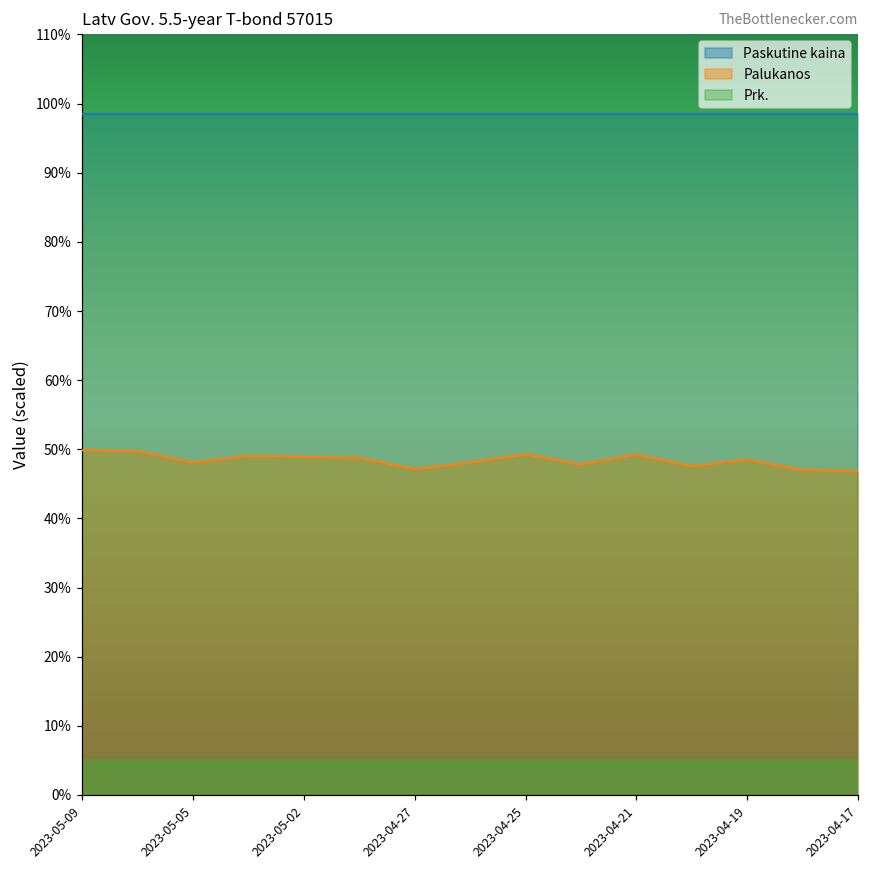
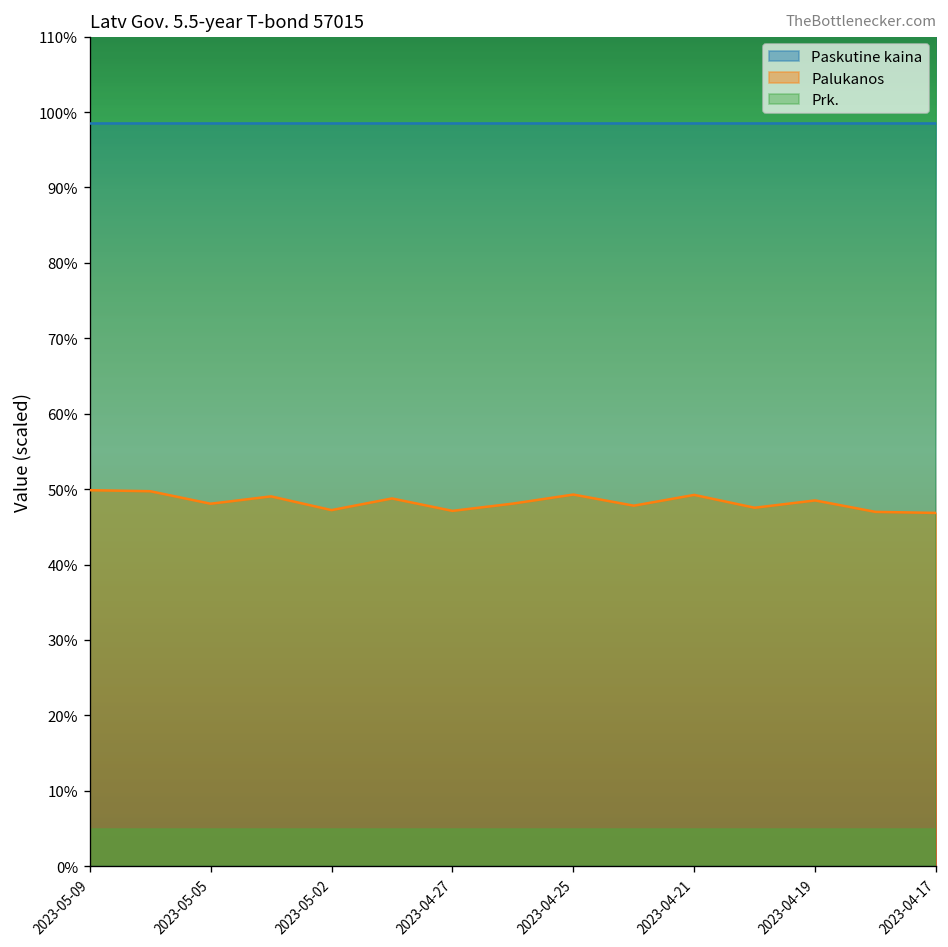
Palukanos, 2023-05-02: 49% -> 47%
